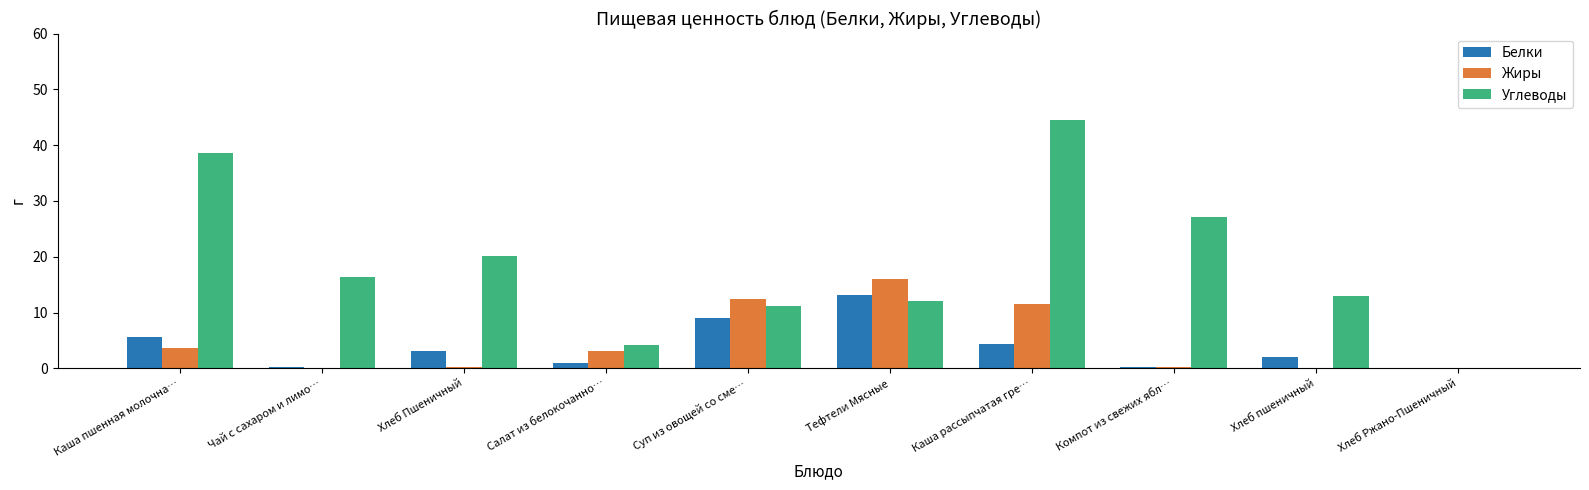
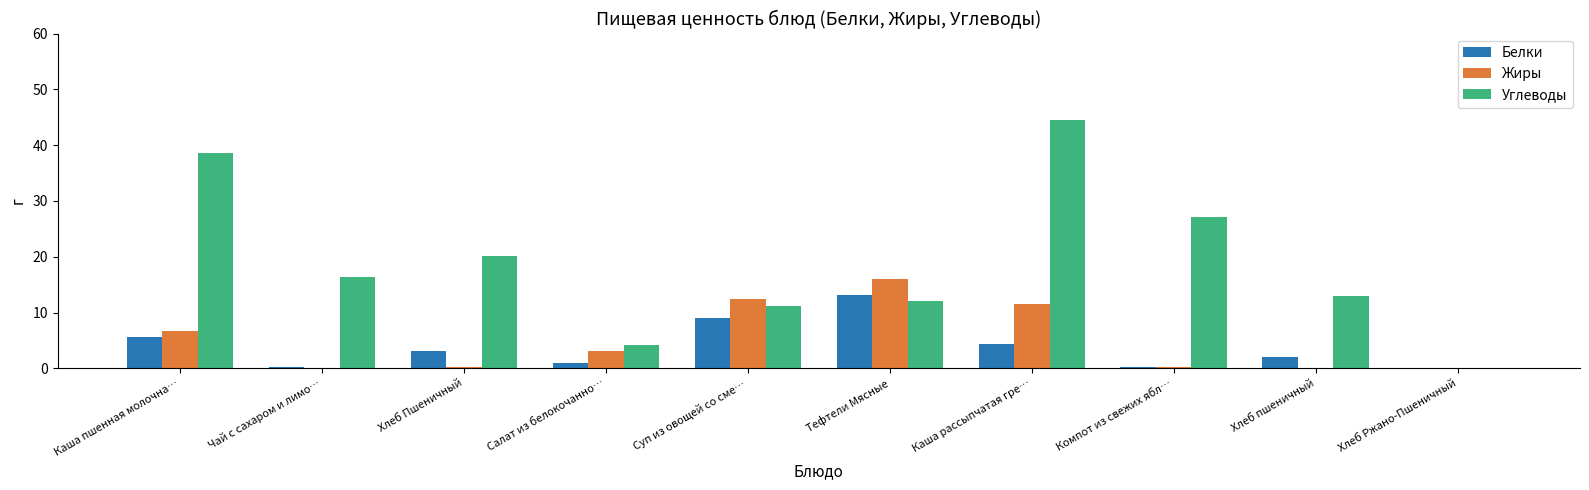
Жиры, Каша пшенная молочна…: 4 -> 7
